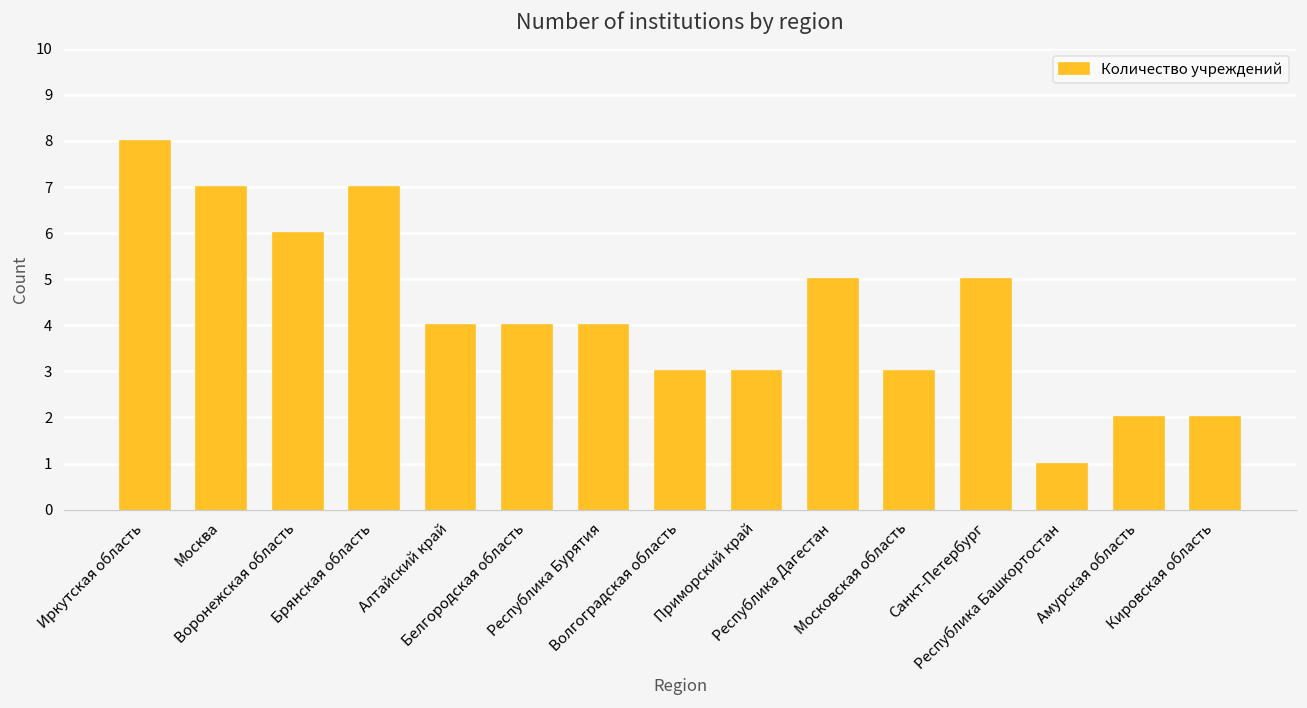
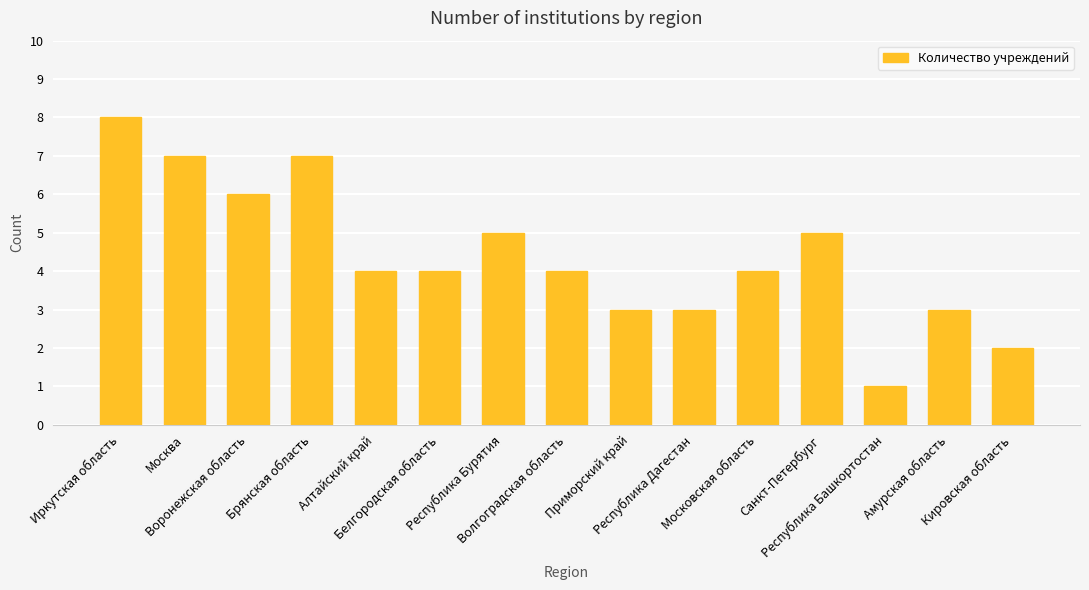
Республика Бурятия: 4 -> 5
Волгоградская область: 3 -> 4
Республика Дагестан: 5 -> 3
Московская область: 3 -> 4
Амурская область: 2 -> 3
